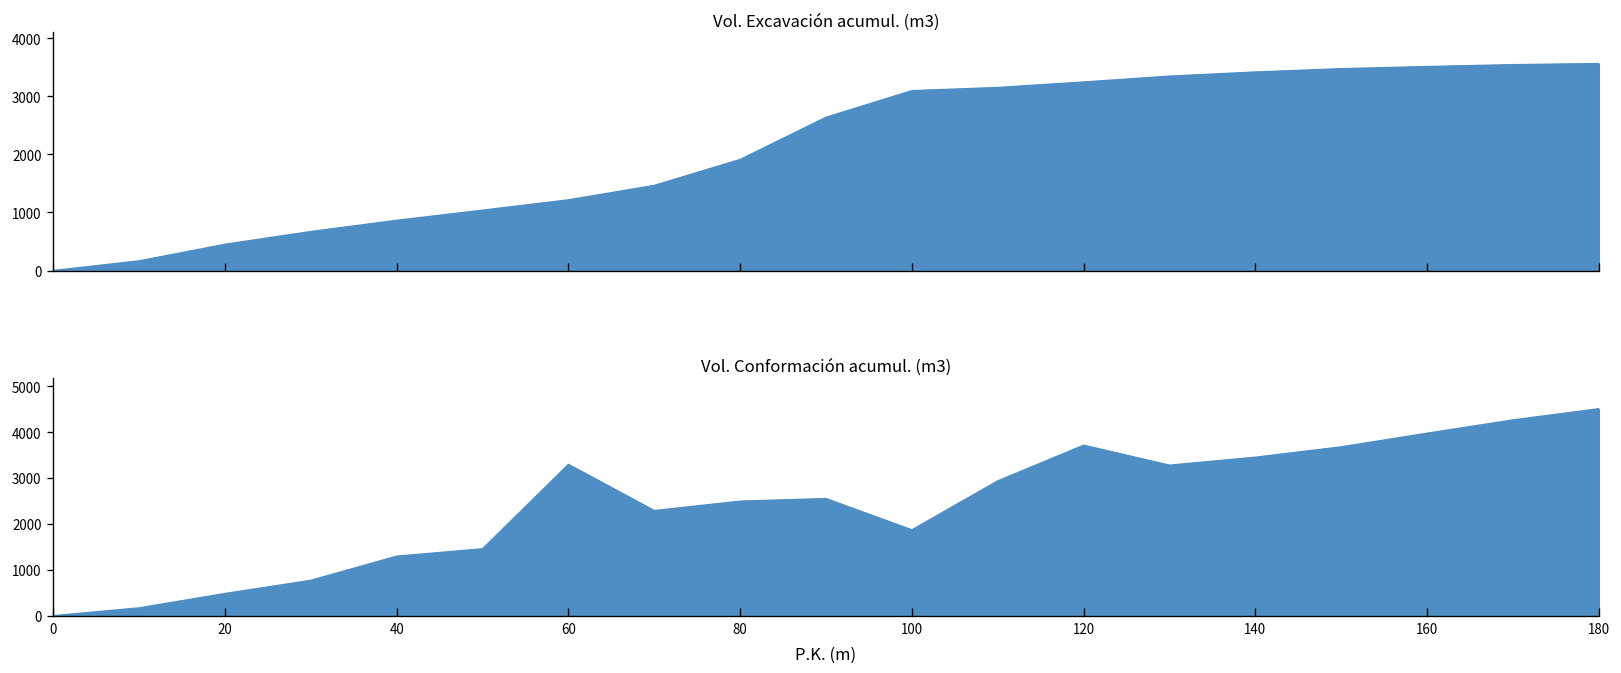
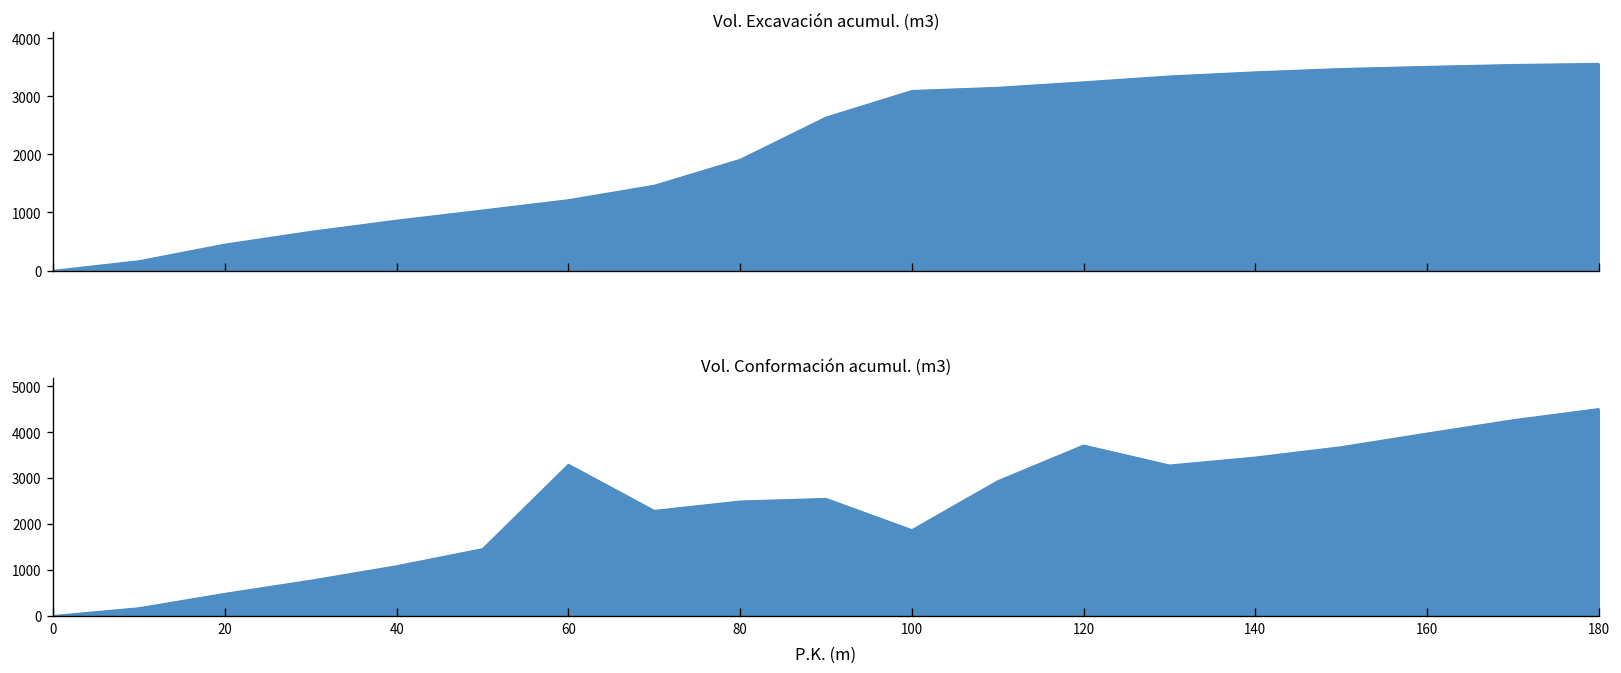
Vol. Conformación acumul. (m3), 40: 1300 -> 1100
